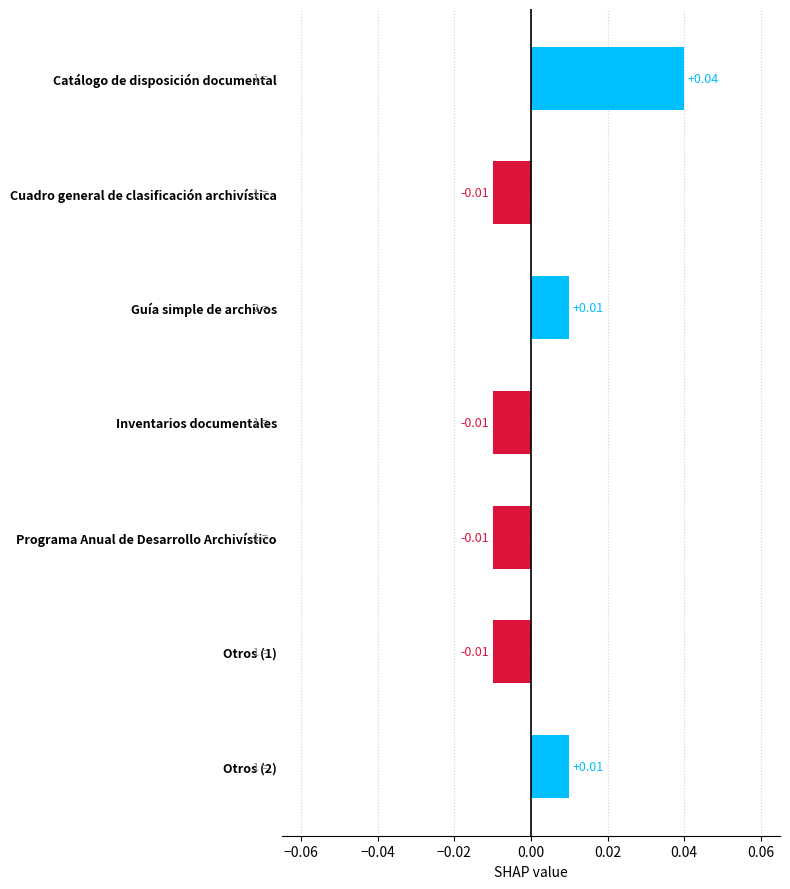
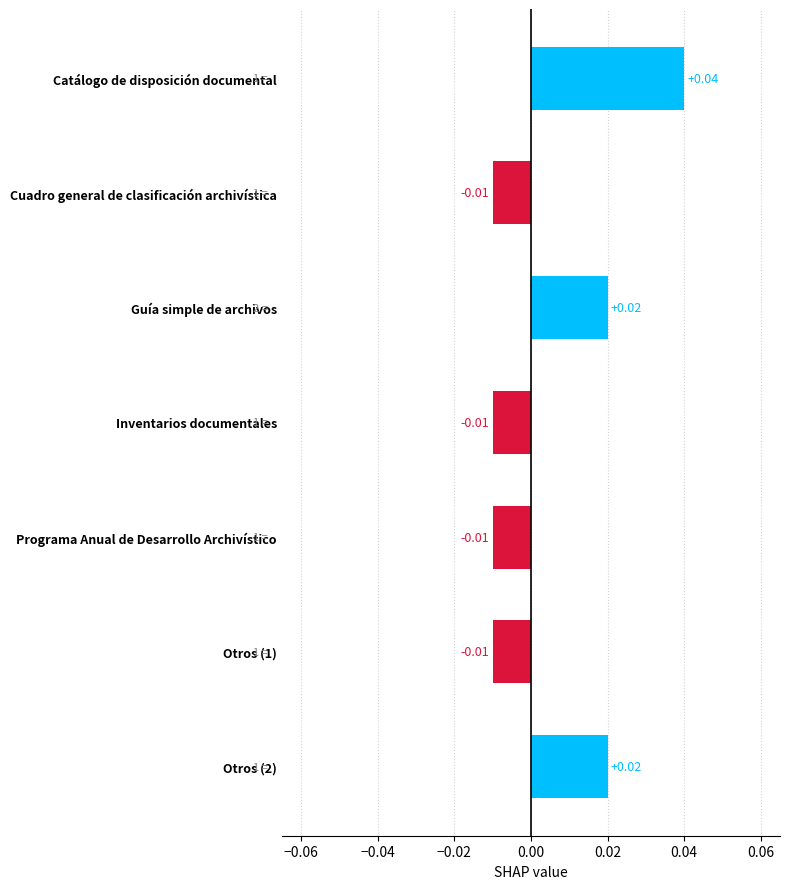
Guía simple de archivos: +0.01 -> +0.02
Otros (2): +0.01 -> +0.02
